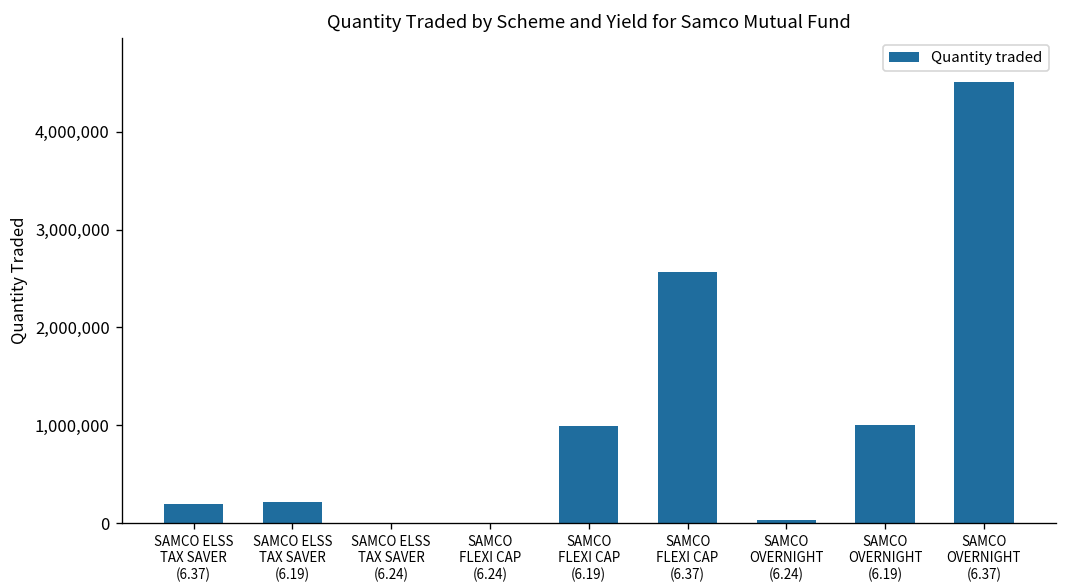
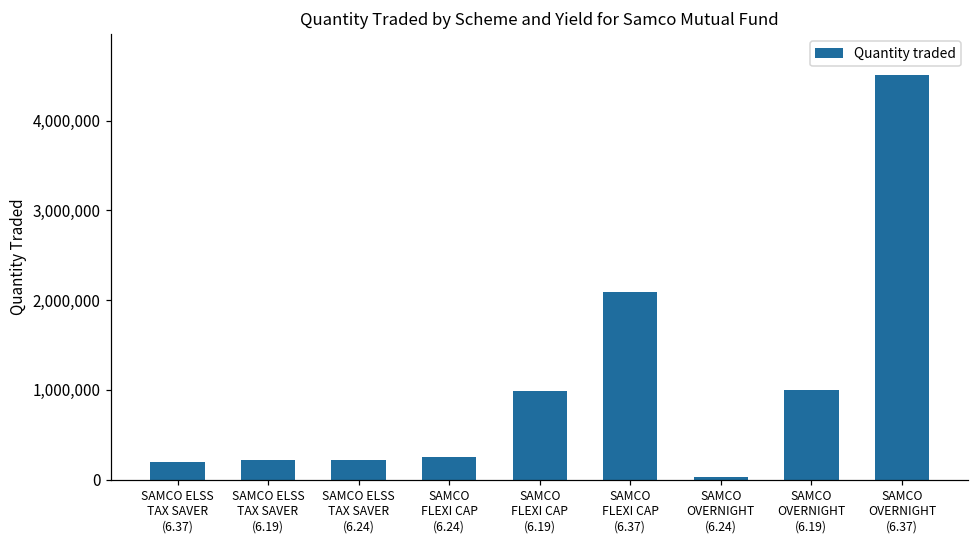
SAMCO ELSS TAX SAVER (6.24): 0 -> 200,000
SAMCO FLEXI CAP (6.24): 0 -> 300,000
SAMCO FLEXI CAP (6.37): 2,600,000 -> 2,100,000
